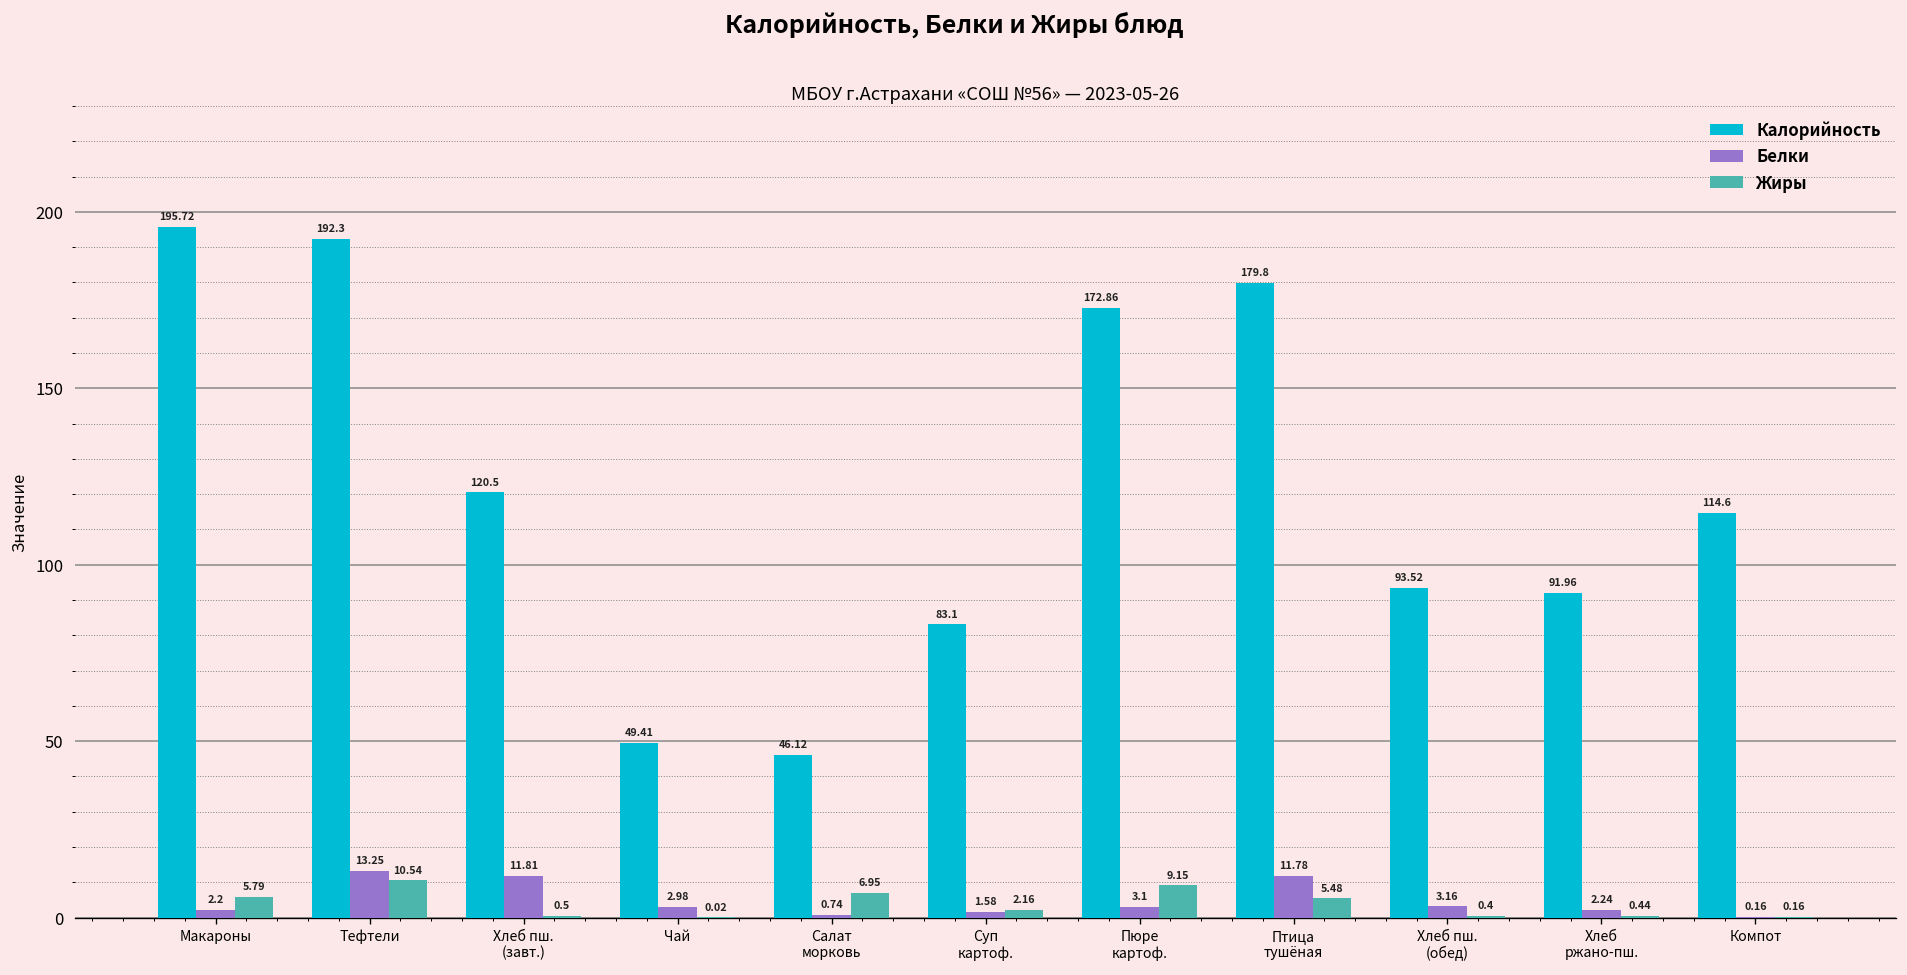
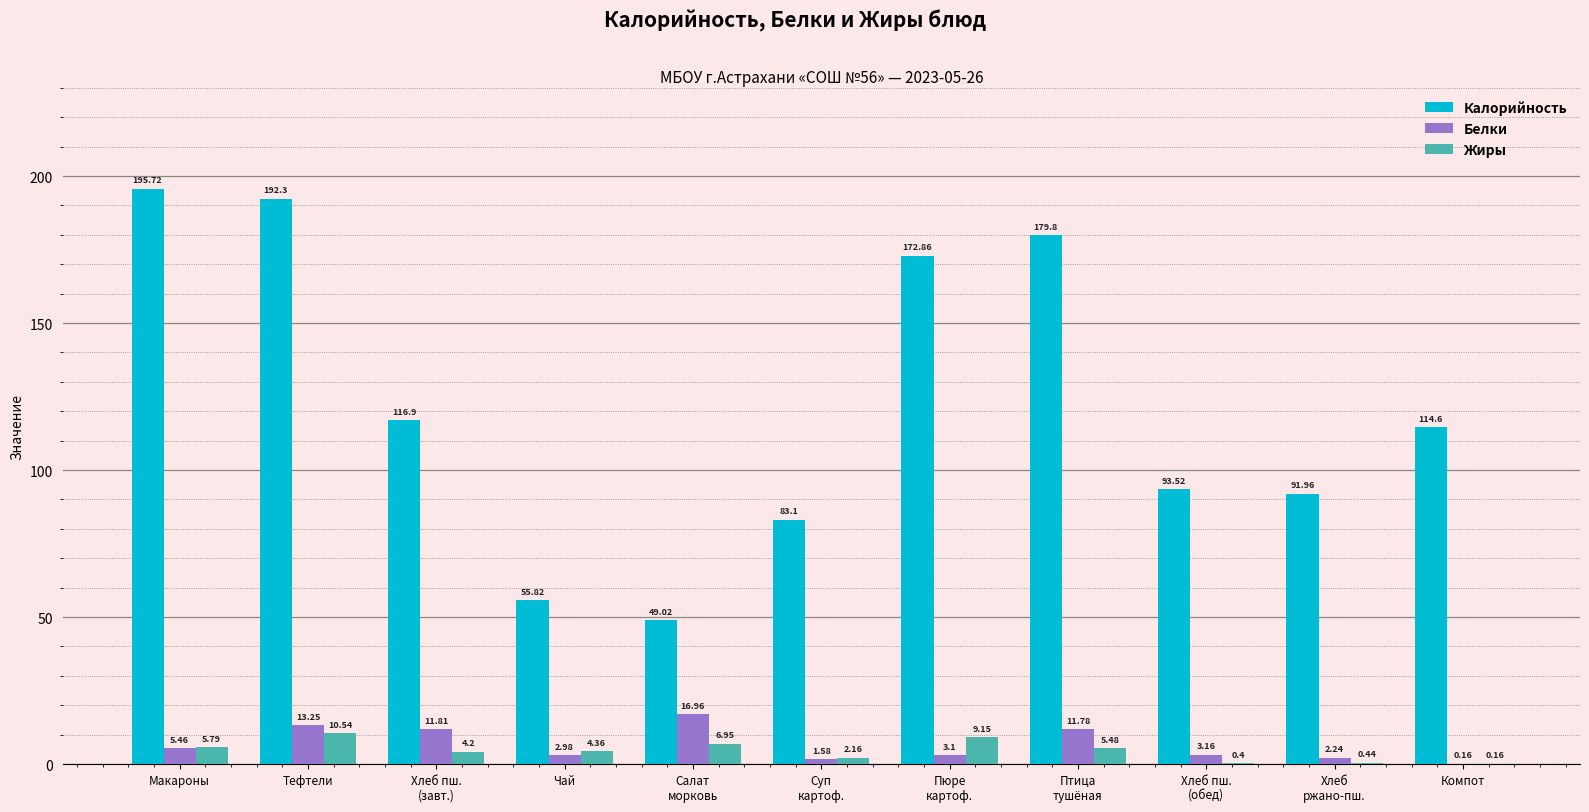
Белки, Макароны: 2.2 -> 5.46
Калорийность, Хлеб пш. (завт.): 120.5 -> 116.9
Жиры, Хлеб пш. (завт.): 0.5 -> 4.2
Калорийность, Чай: 49.41 -> 55.82
Жиры, Чай: 0.02 -> 4.36
Калорийность, Салат морковь: 46.12 -> 49.02
Белки, Салат морковь: 0.74 -> 16.96
